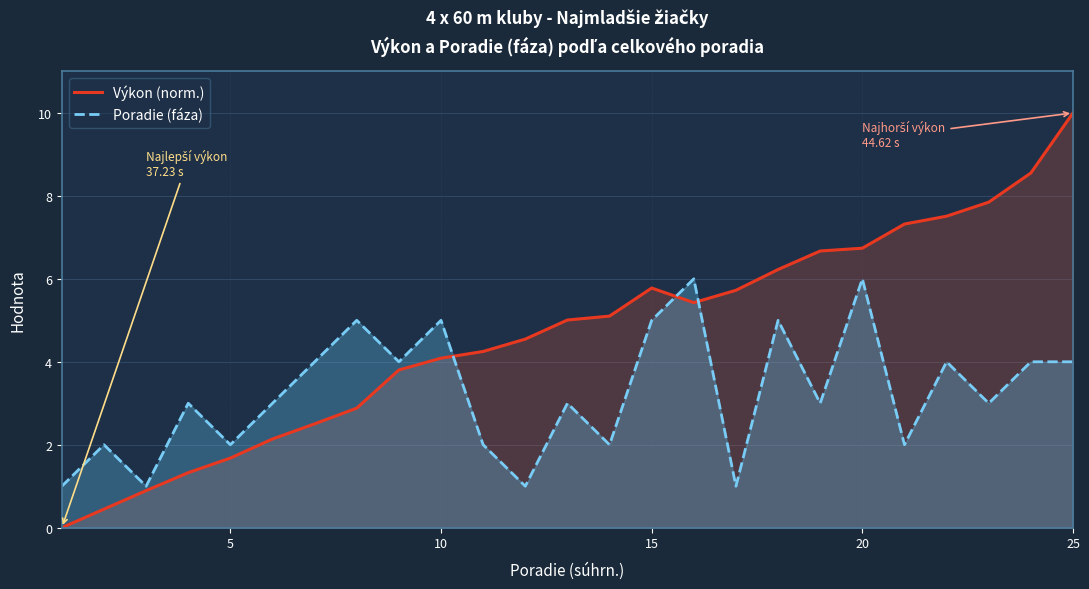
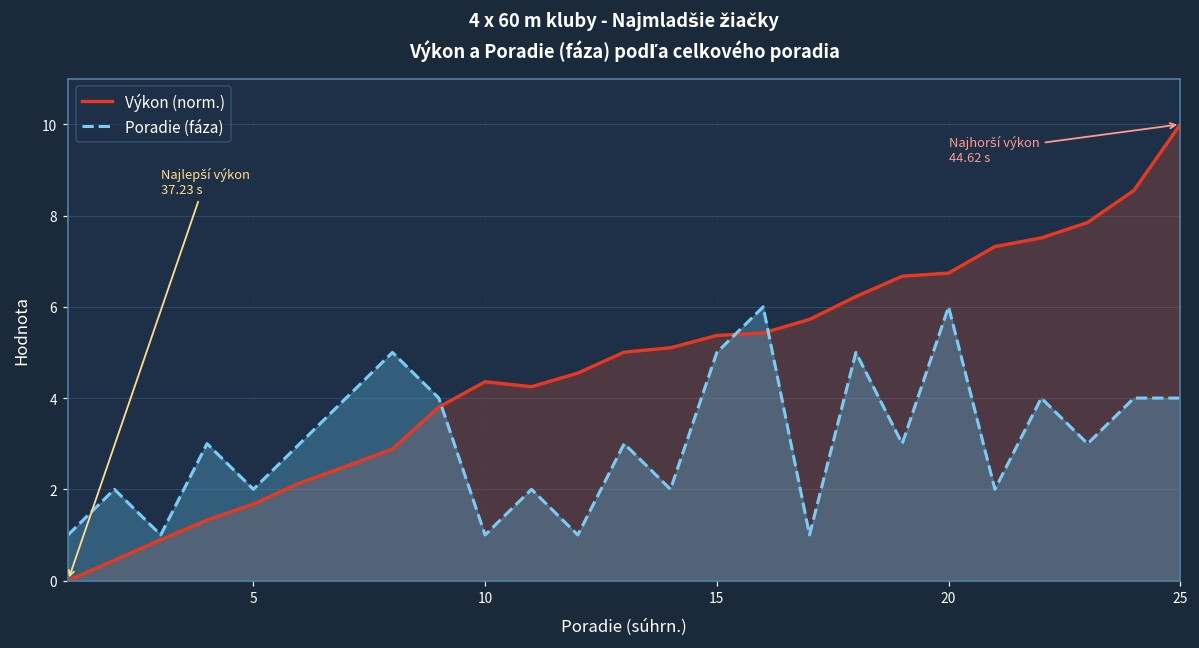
Výkon (norm.), 10: 4.1 -> 4.4
Poradie (fáza), 10: 5 -> 1
Výkon (norm.), 15: 5.8 -> 5.4
